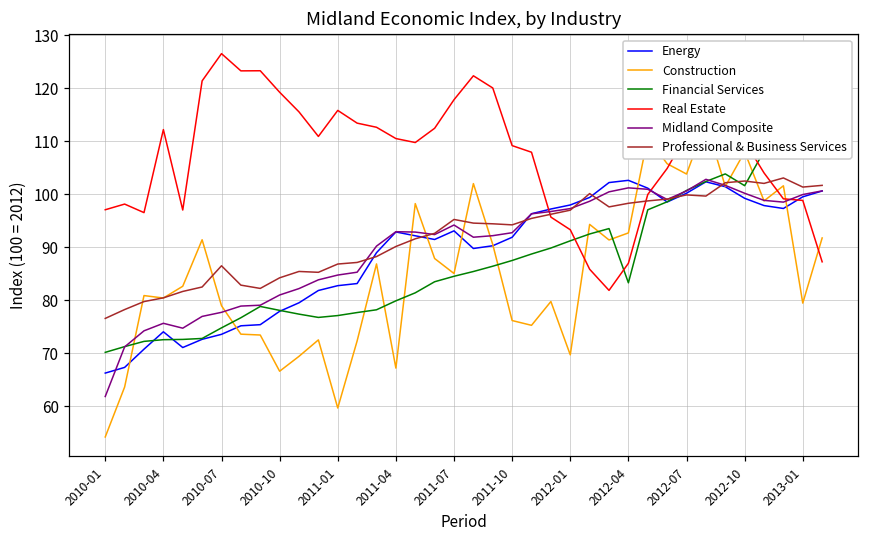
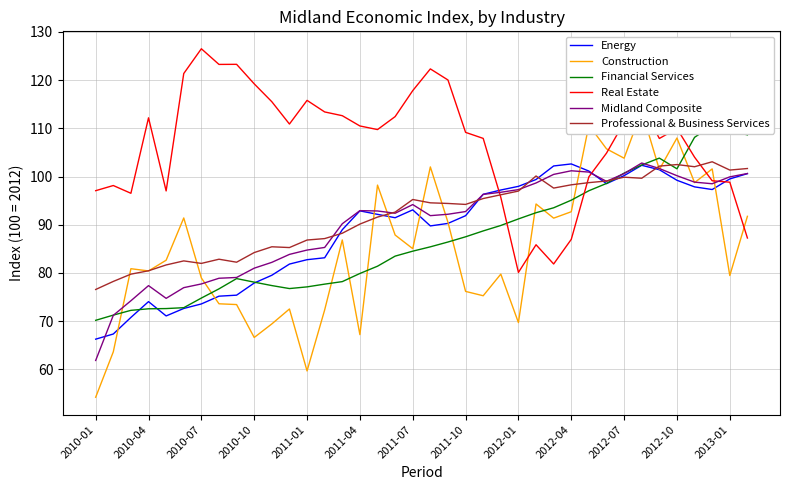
Midland Composite, 2010-04: 76 -> 77
Professional & Business Services, 2010-07: 86 -> 82
Real Estate, 2012-01: 93 -> 80
Financial Services, 2012-04: 83 -> 95
